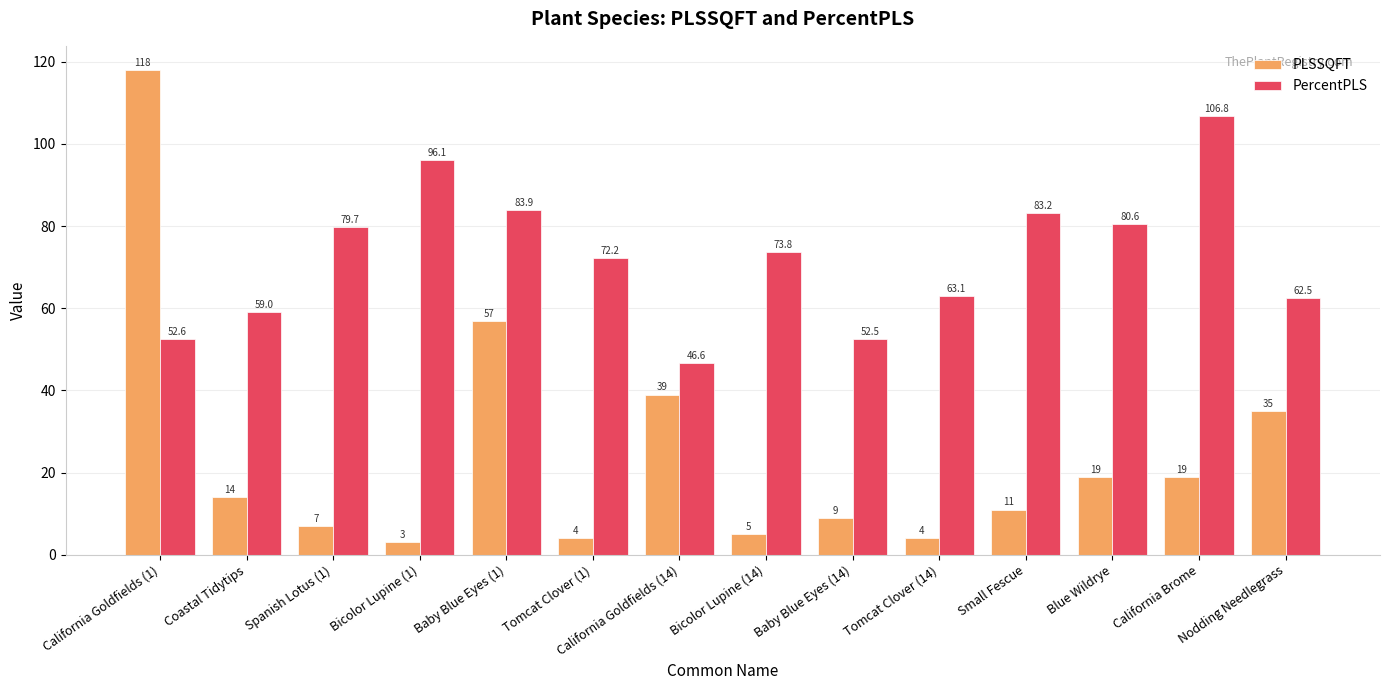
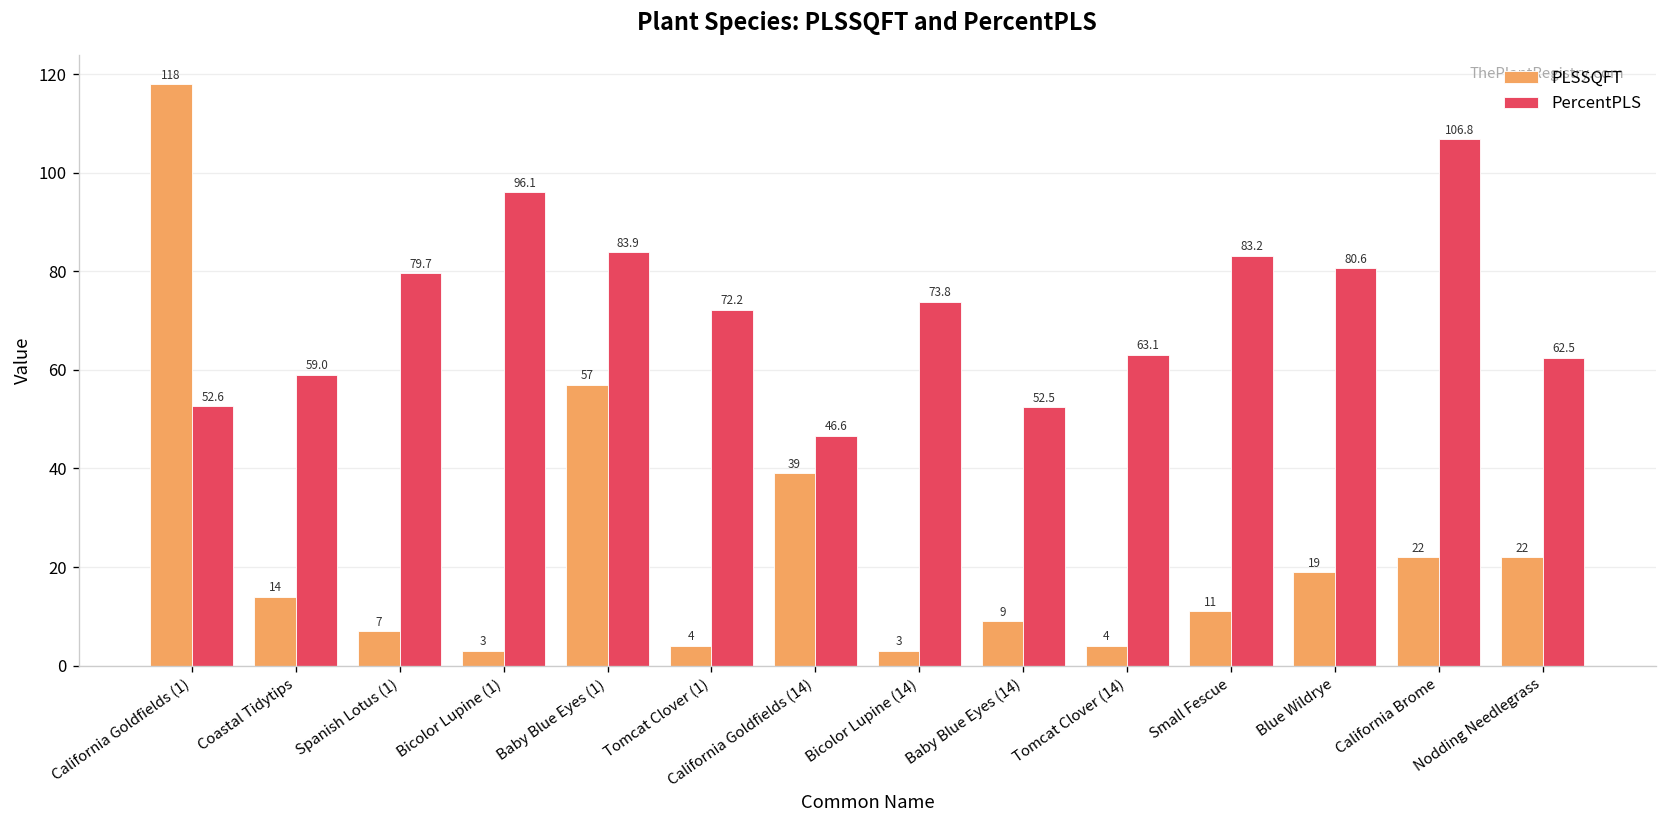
PLSSQFT, Bicolor Lupine (14): 5 -> 3
PLSSQFT, California Brome: 19 -> 22
PLSSQFT, Nodding Needlegrass: 35 -> 22
